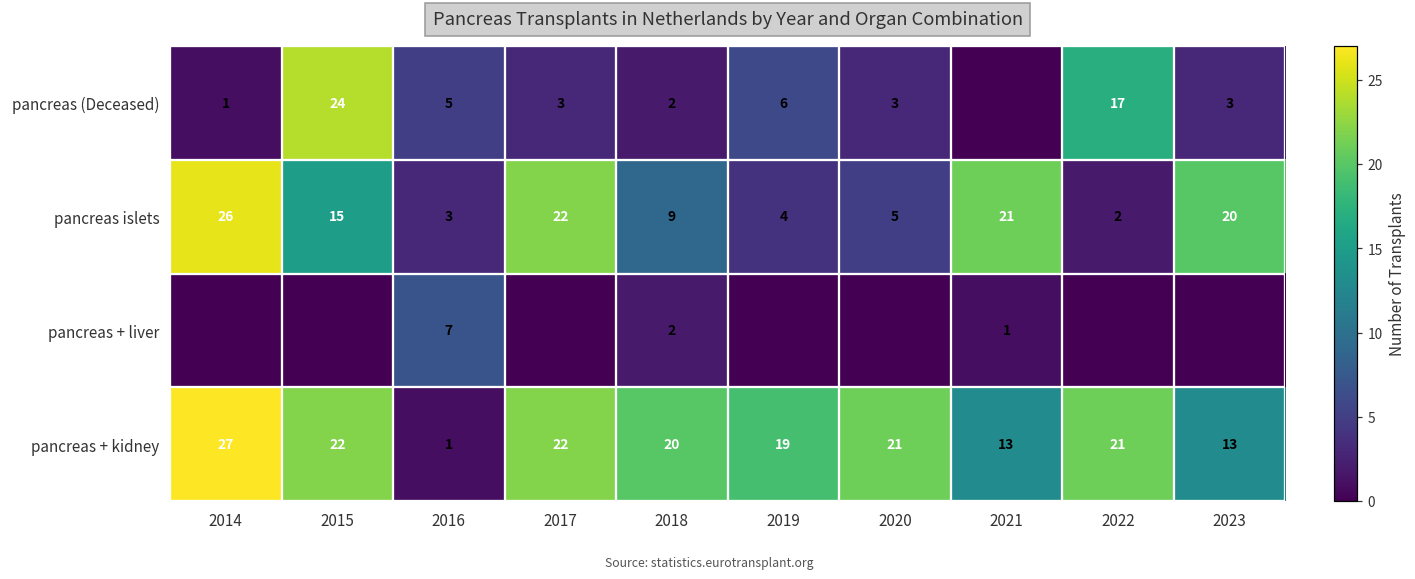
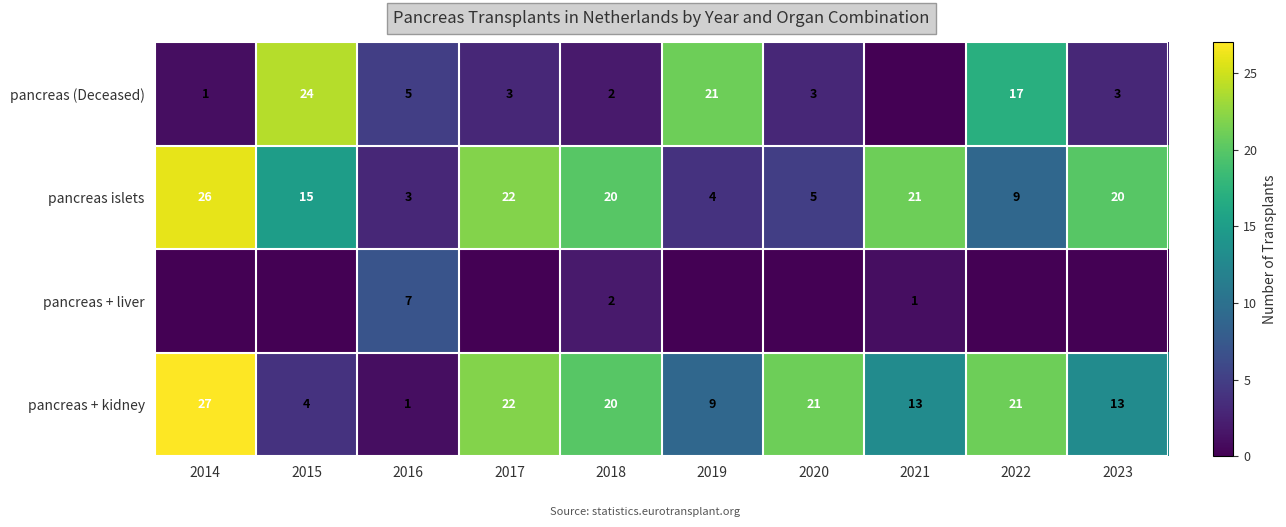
pancreas (Deceased), 2019: 6 -> 21
pancreas islets, 2018: 9 -> 20
pancreas islets, 2022: 2 -> 9
pancreas + kidney, 2015: 22 -> 4
pancreas + kidney, 2019: 19 -> 9
